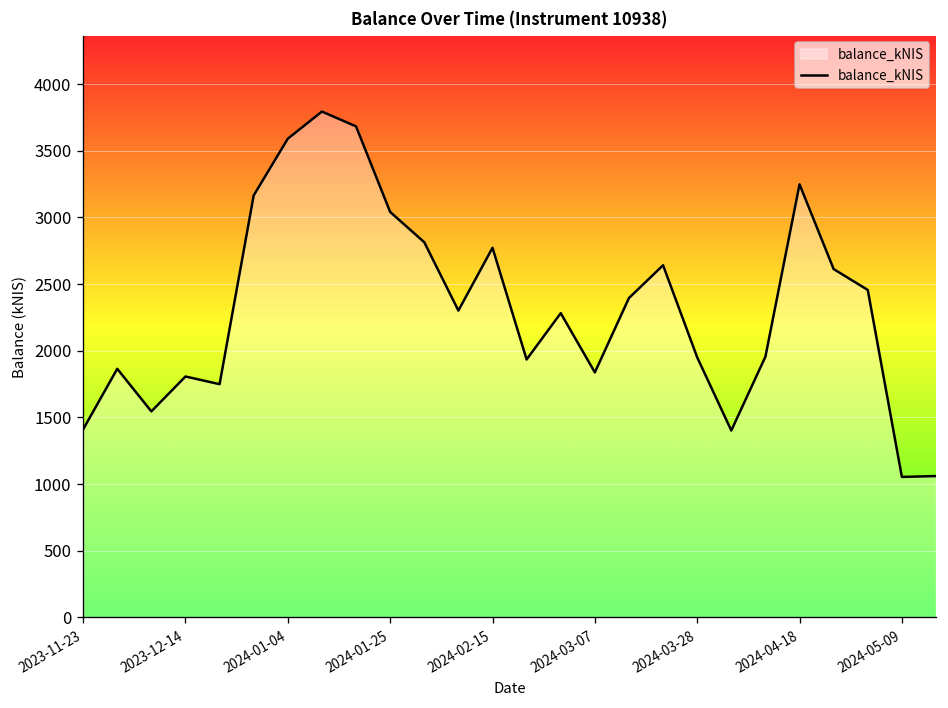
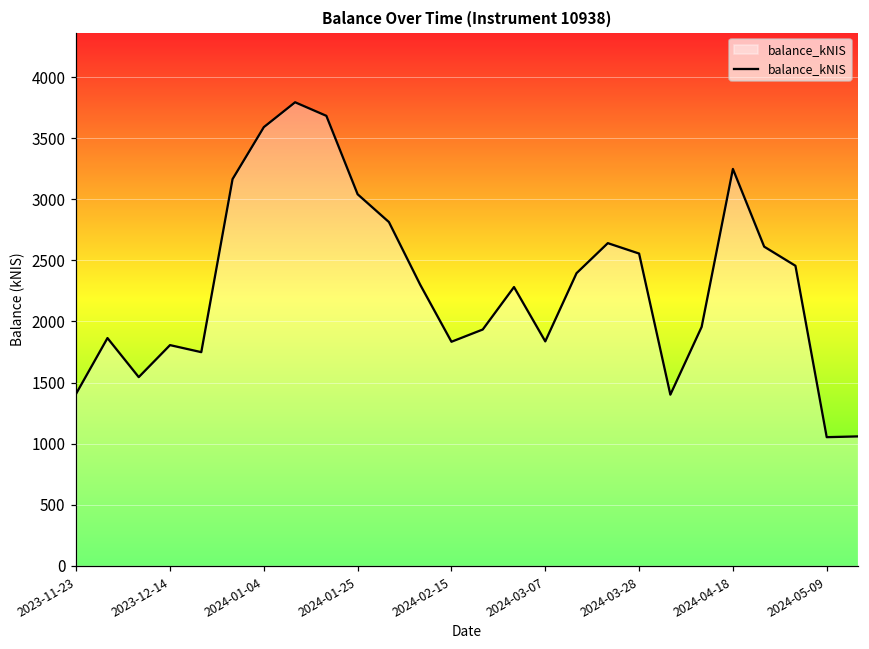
2024-02-15: 2770 -> 1830
2024-03-28: 1950 -> 2560
